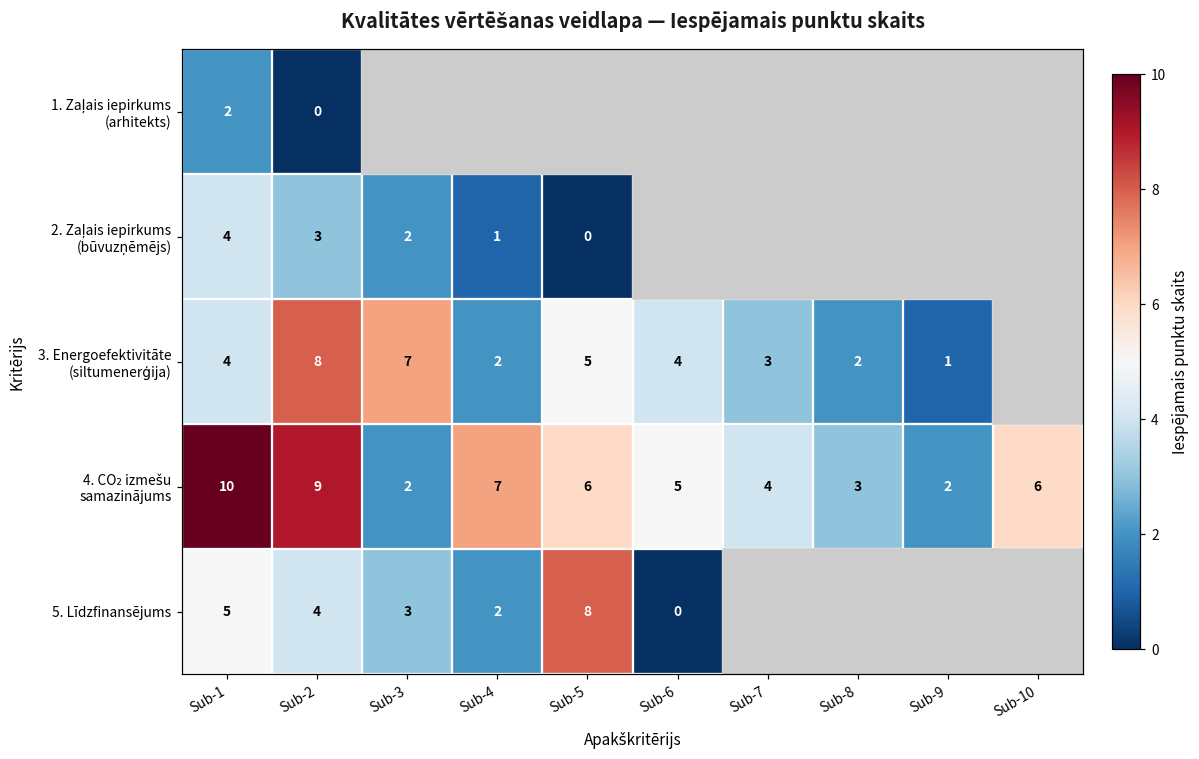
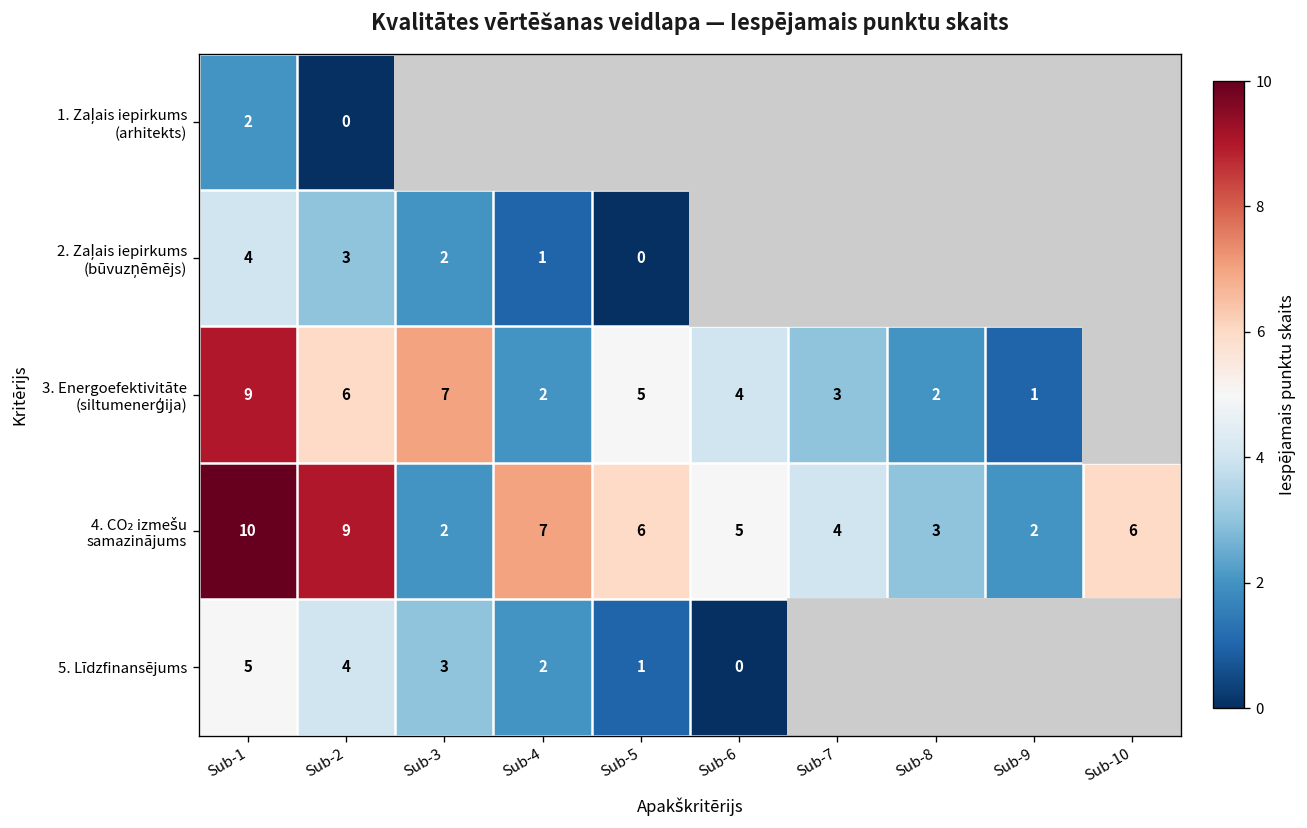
3. Energoefektivitāte (siltumenerģija), Sub-1: 4 -> 9
3. Energoefektivitāte (siltumenerģija), Sub-2: 8 -> 6
5. Līdzfinansējums, Sub-5: 8 -> 1
